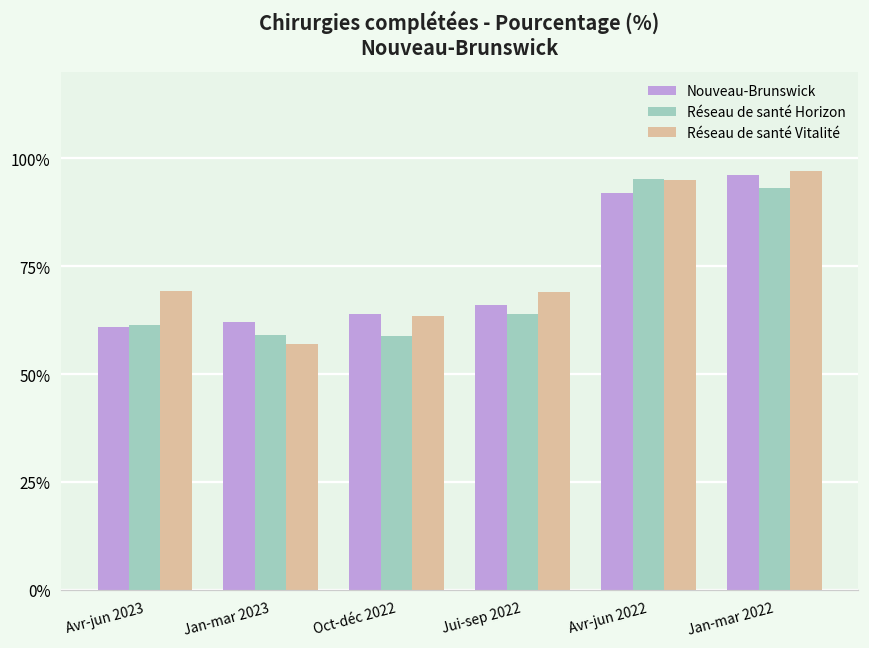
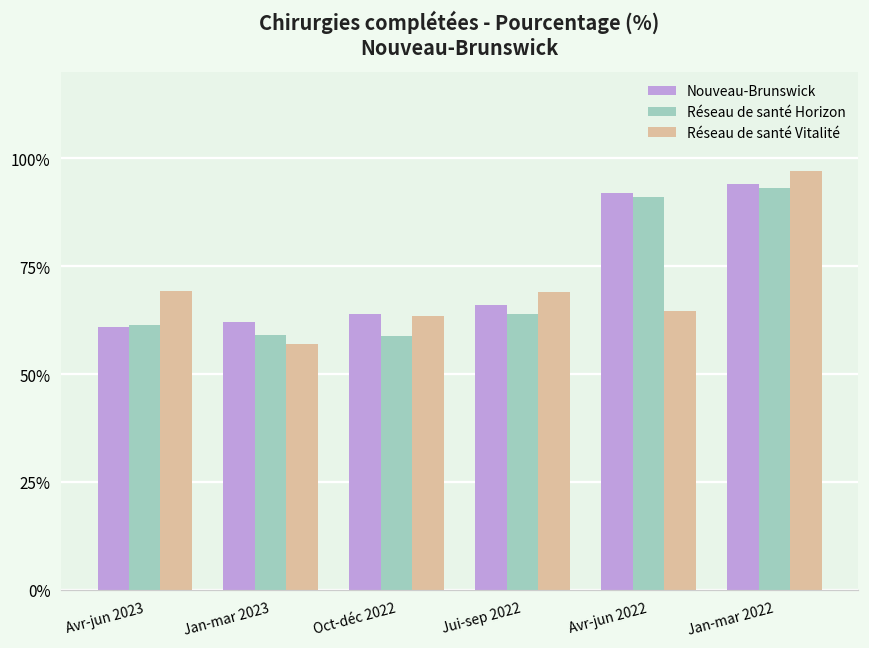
Réseau de santé Horizon, Avr-jun 2022: 95% -> 91%
Réseau de santé Vitalité, Avr-jun 2022: 95% -> 65%
Nouveau-Brunswick, Jan-mar 2022: 96% -> 94%
